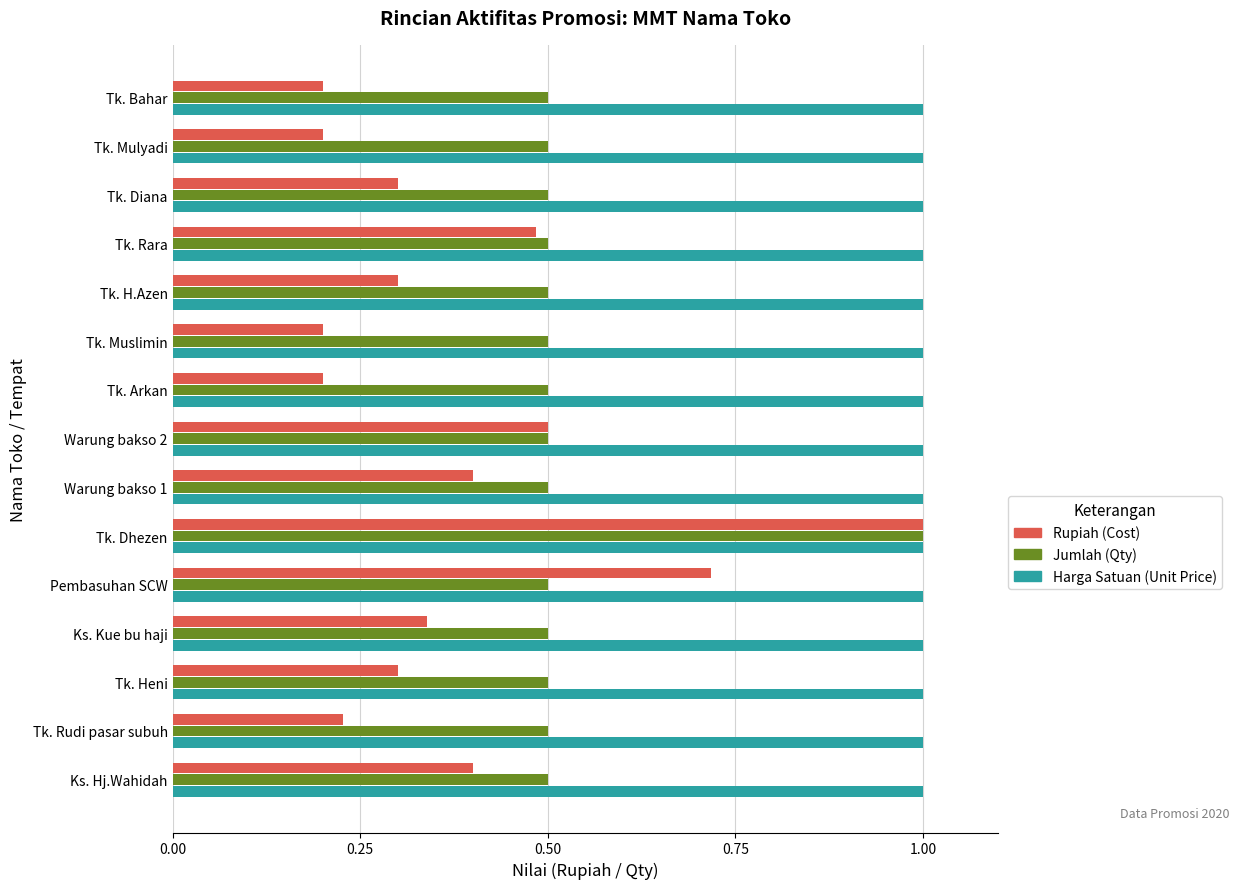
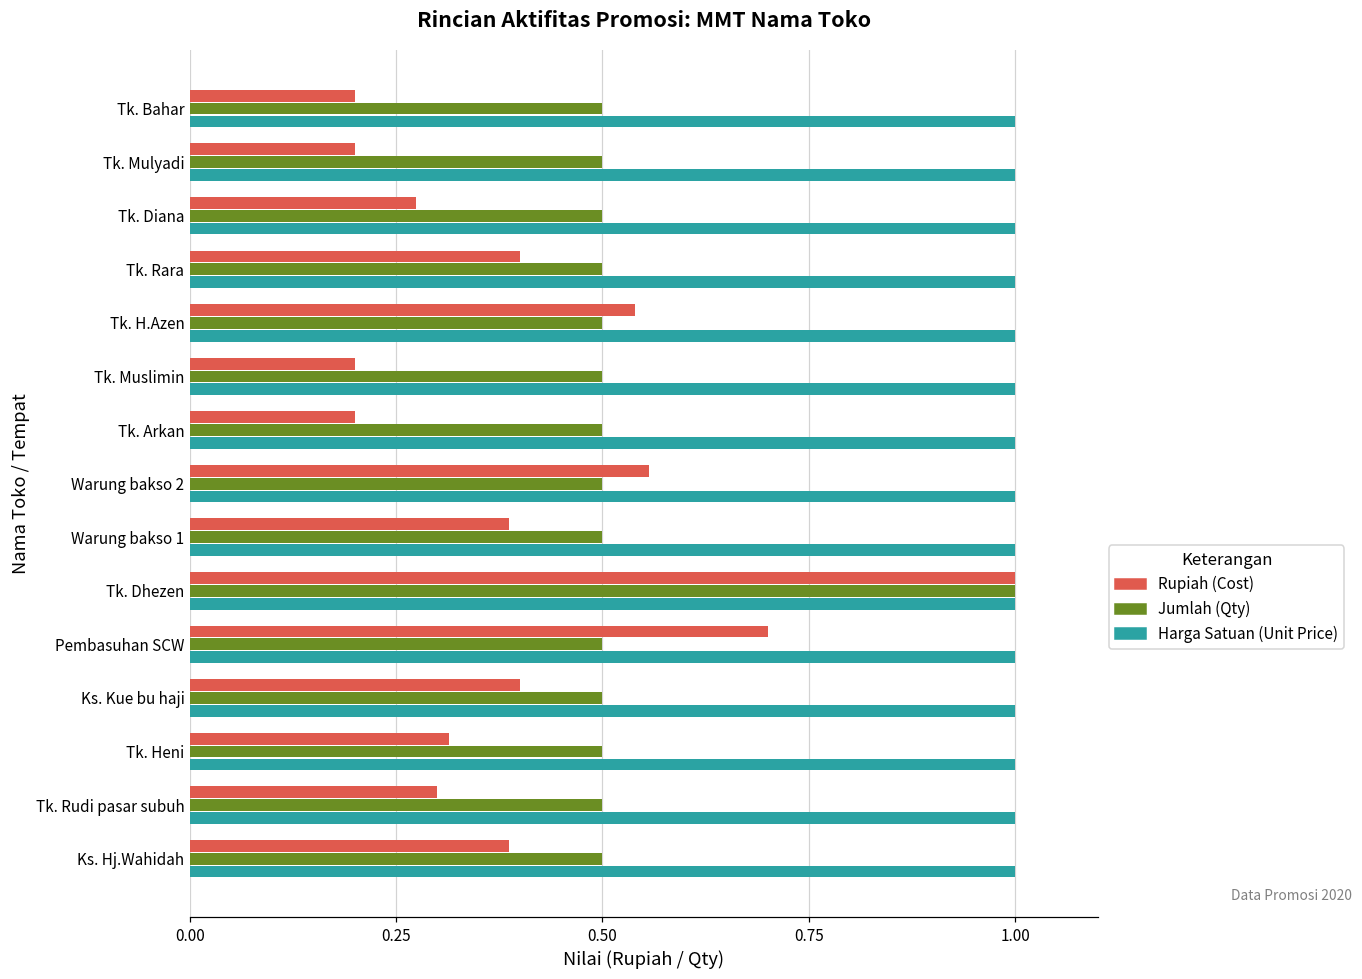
Rupiah (Cost), Tk. Diana: 0.30 -> 0.27
Rupiah (Cost), Tk. Rara: 0.48 -> 0.40
Rupiah (Cost), Tk. H.Azen: 0.30 -> 0.54
Rupiah (Cost), Warung bakso 2: 0.50 -> 0.56
Rupiah (Cost), Warung bakso 1: 0.40 -> 0.39
Rupiah (Cost), Pembasuhan SCW: 0.72 -> 0.70
Rupiah (Cost), Ks. Kue bu haji: 0.34 -> 0.40
Rupiah (Cost), Tk. Heni: 0.30 -> 0.31
Rupiah (Cost), Tk. Rudi pasar subuh: 0.23 -> 0.30
Rupiah (Cost), Ks. Hj.Wahidah: 0.40 -> 0.39
